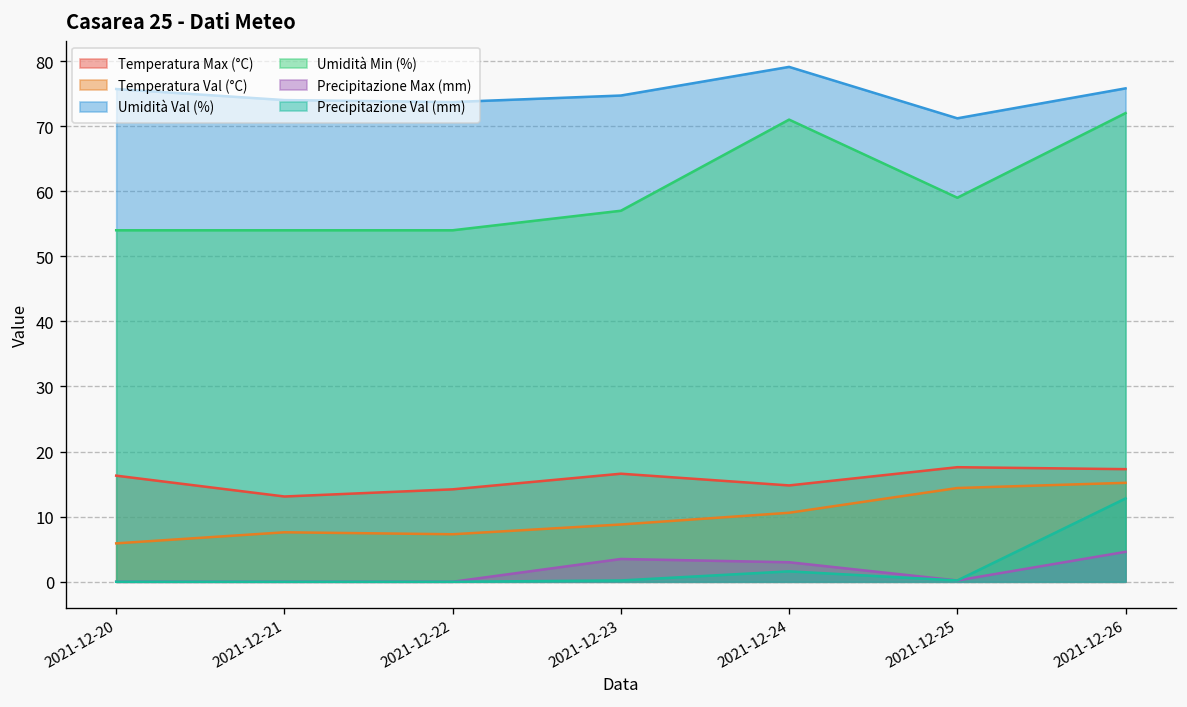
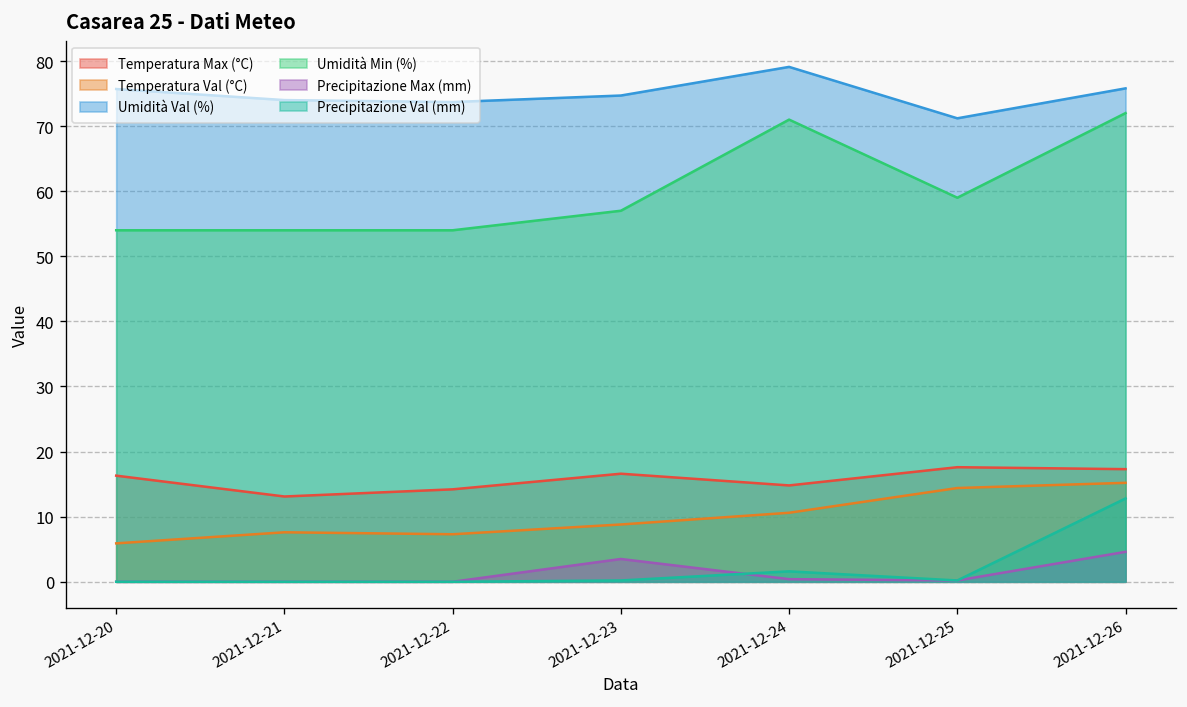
Precipitazione Max (mm), 2021-12-24: 3 -> 0
